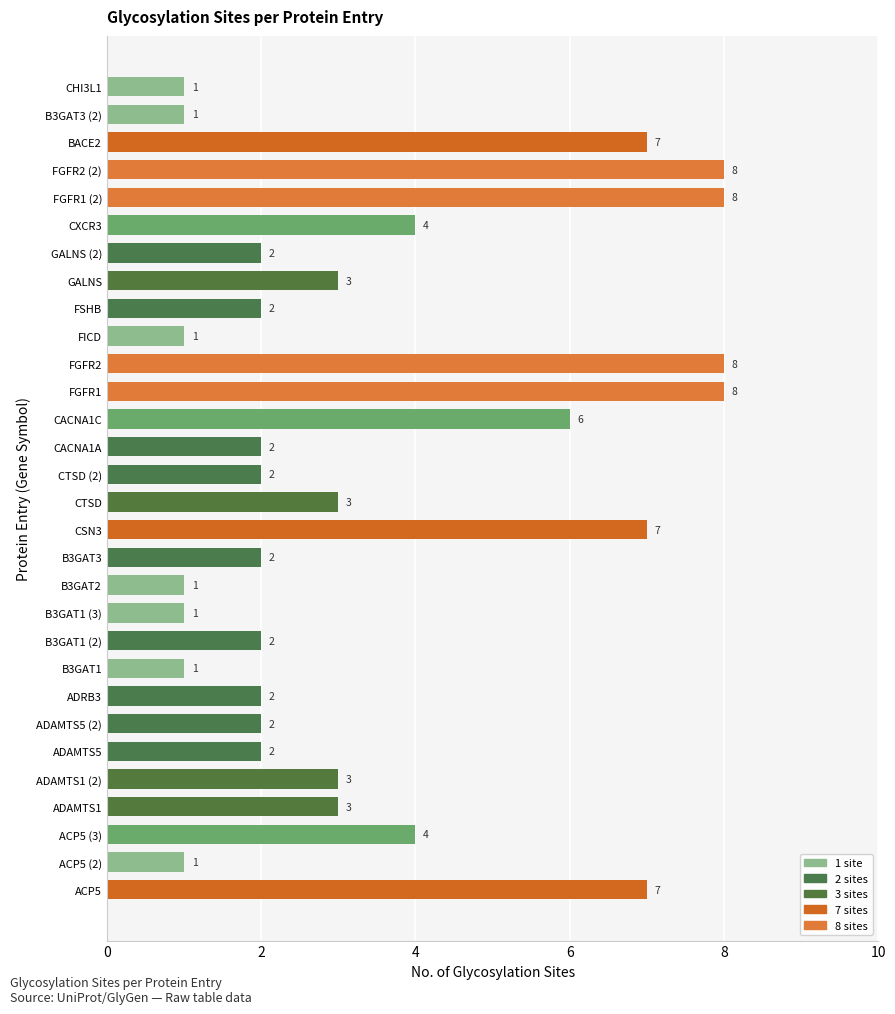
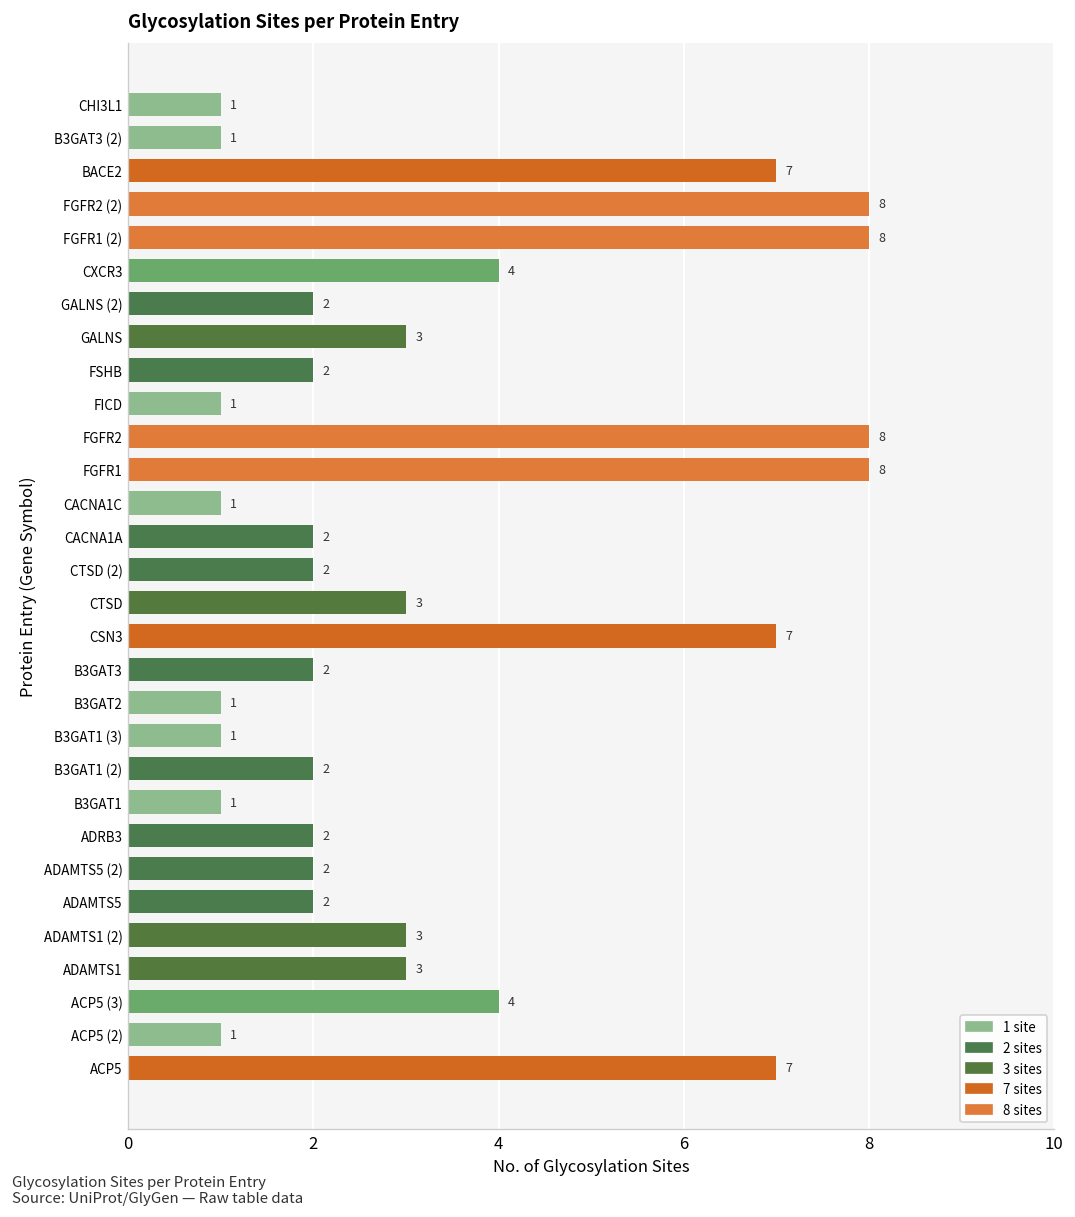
CACNA1C: 6 -> 1
